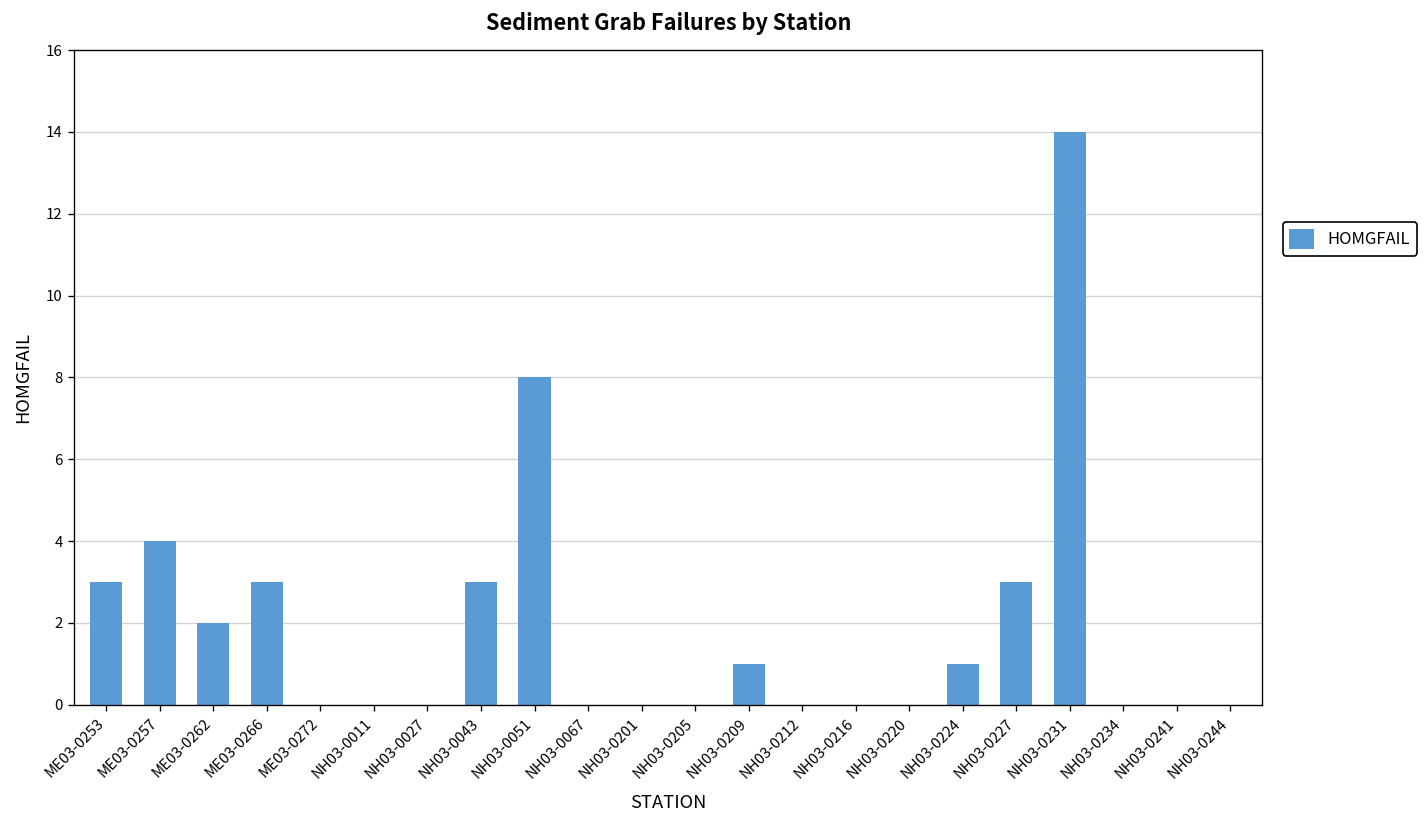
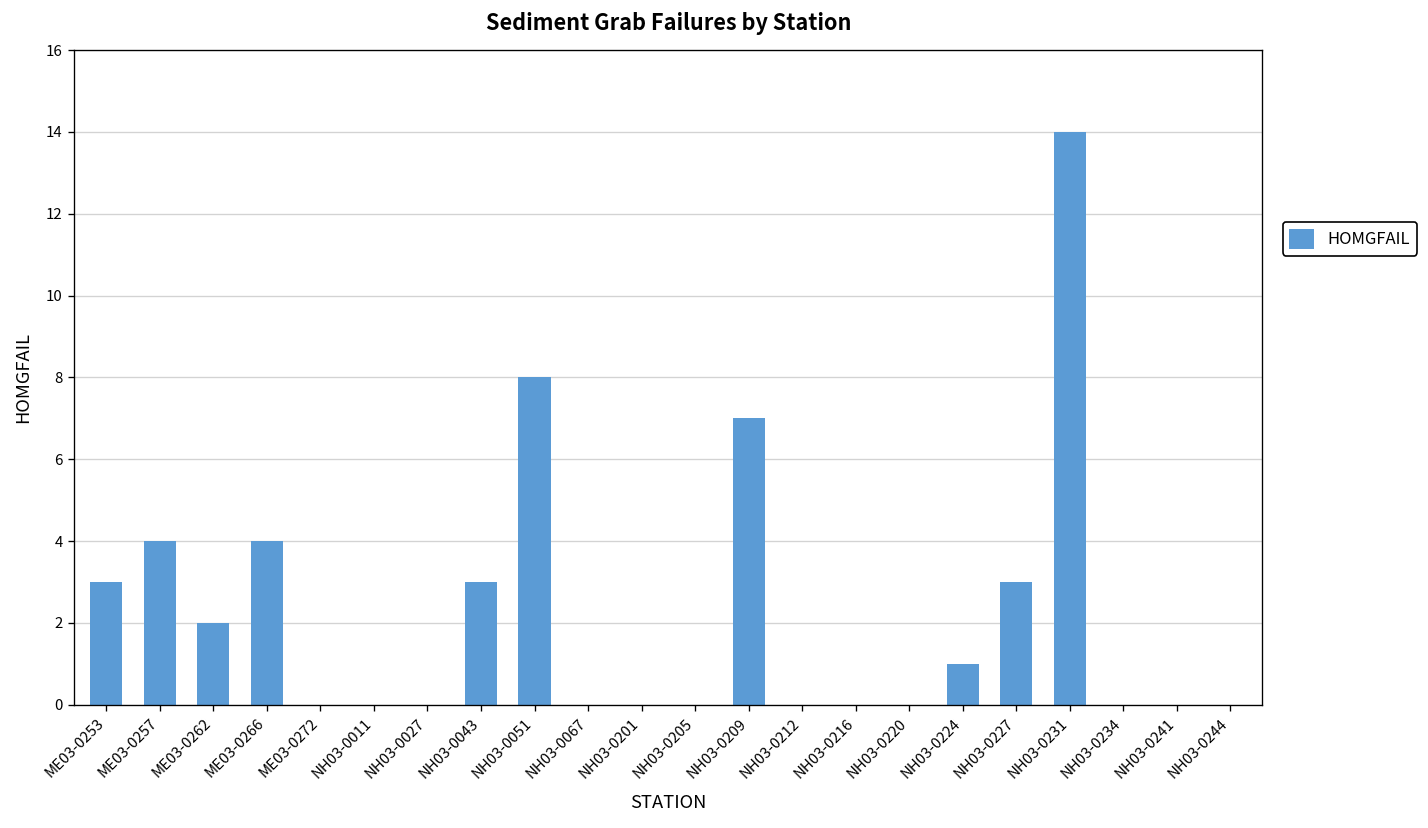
ME03-0266: 3 -> 4
NH03-0209: 1 -> 7
